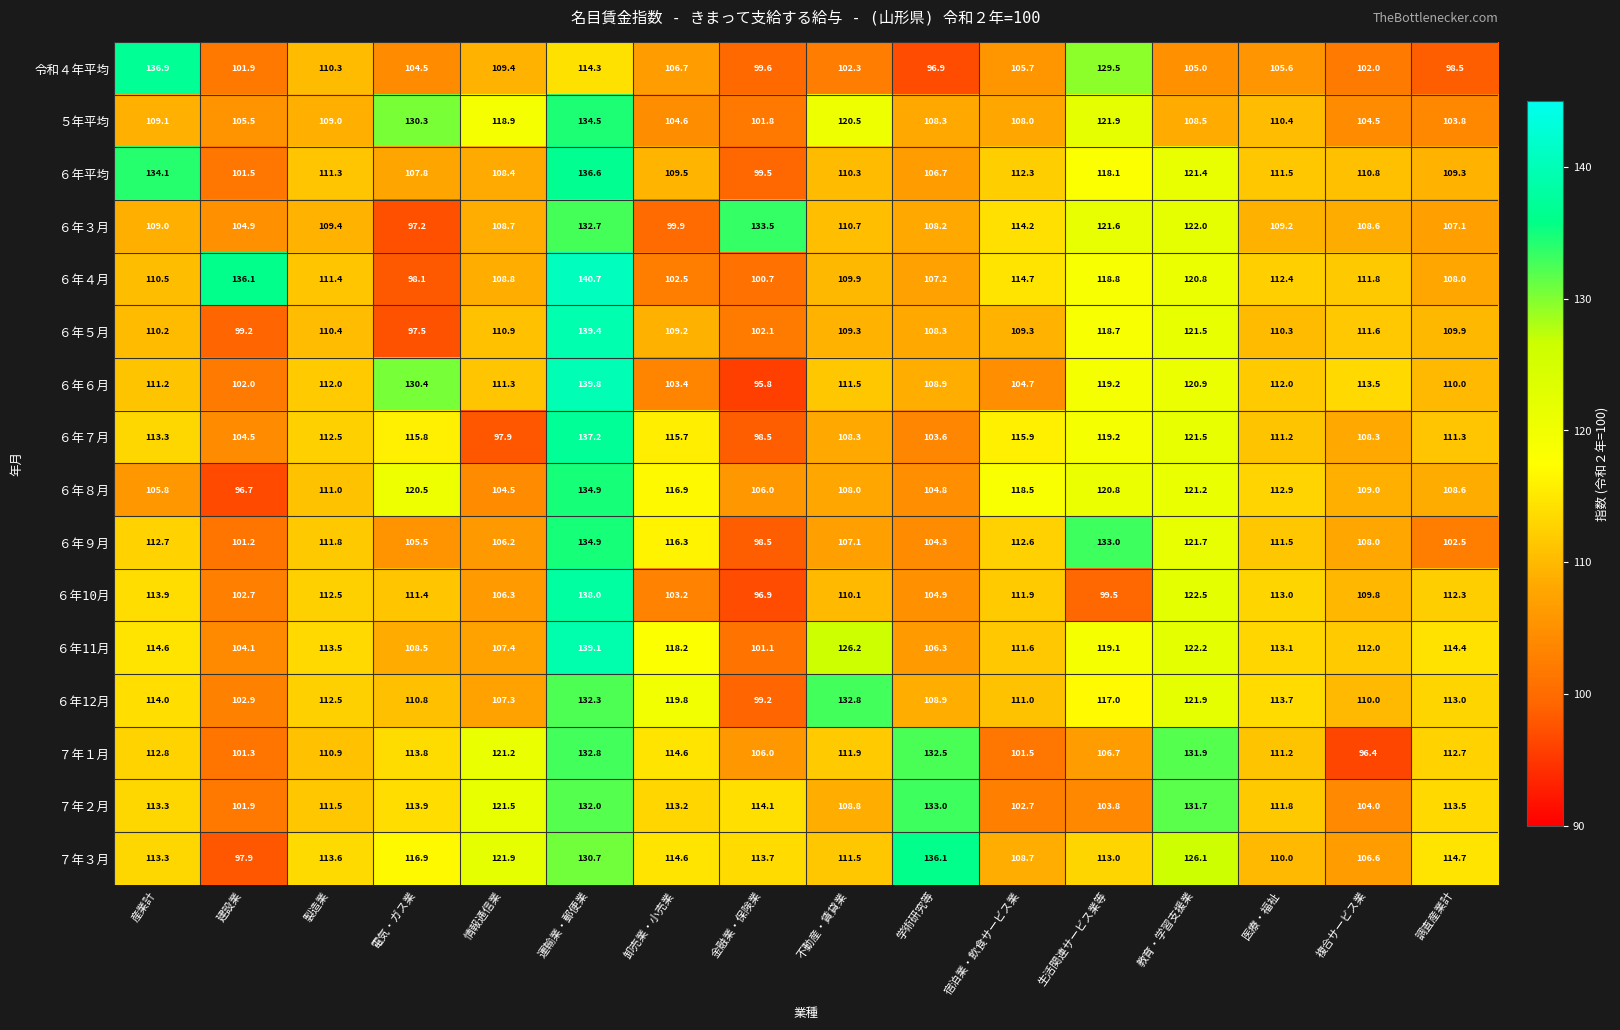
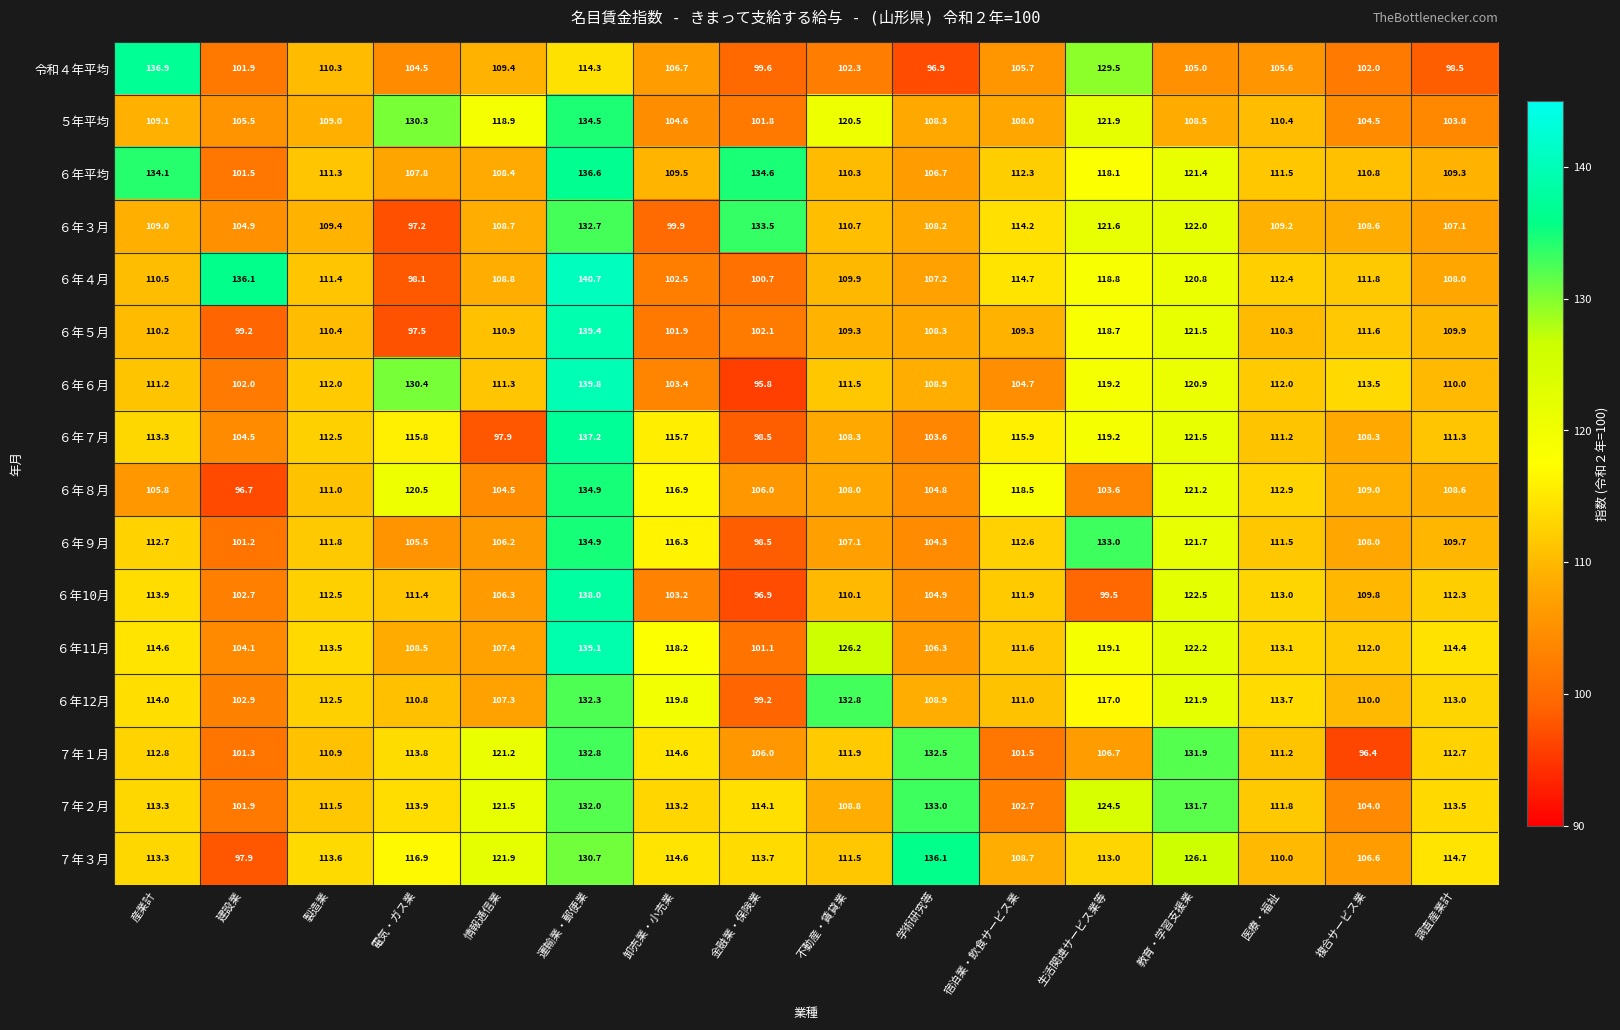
６年平均, 金融業・保険業: 99.5 -> 134.6
６年５月, 卸売業・小売業: 109.2 -> 101.9
６年８月, 生活関連サービス業等: 120.8 -> 103.6
６年９月, 調査産業計: 102.5 -> 109.7
７年２月, 生活関連サービス業等: 103.8 -> 124.5
